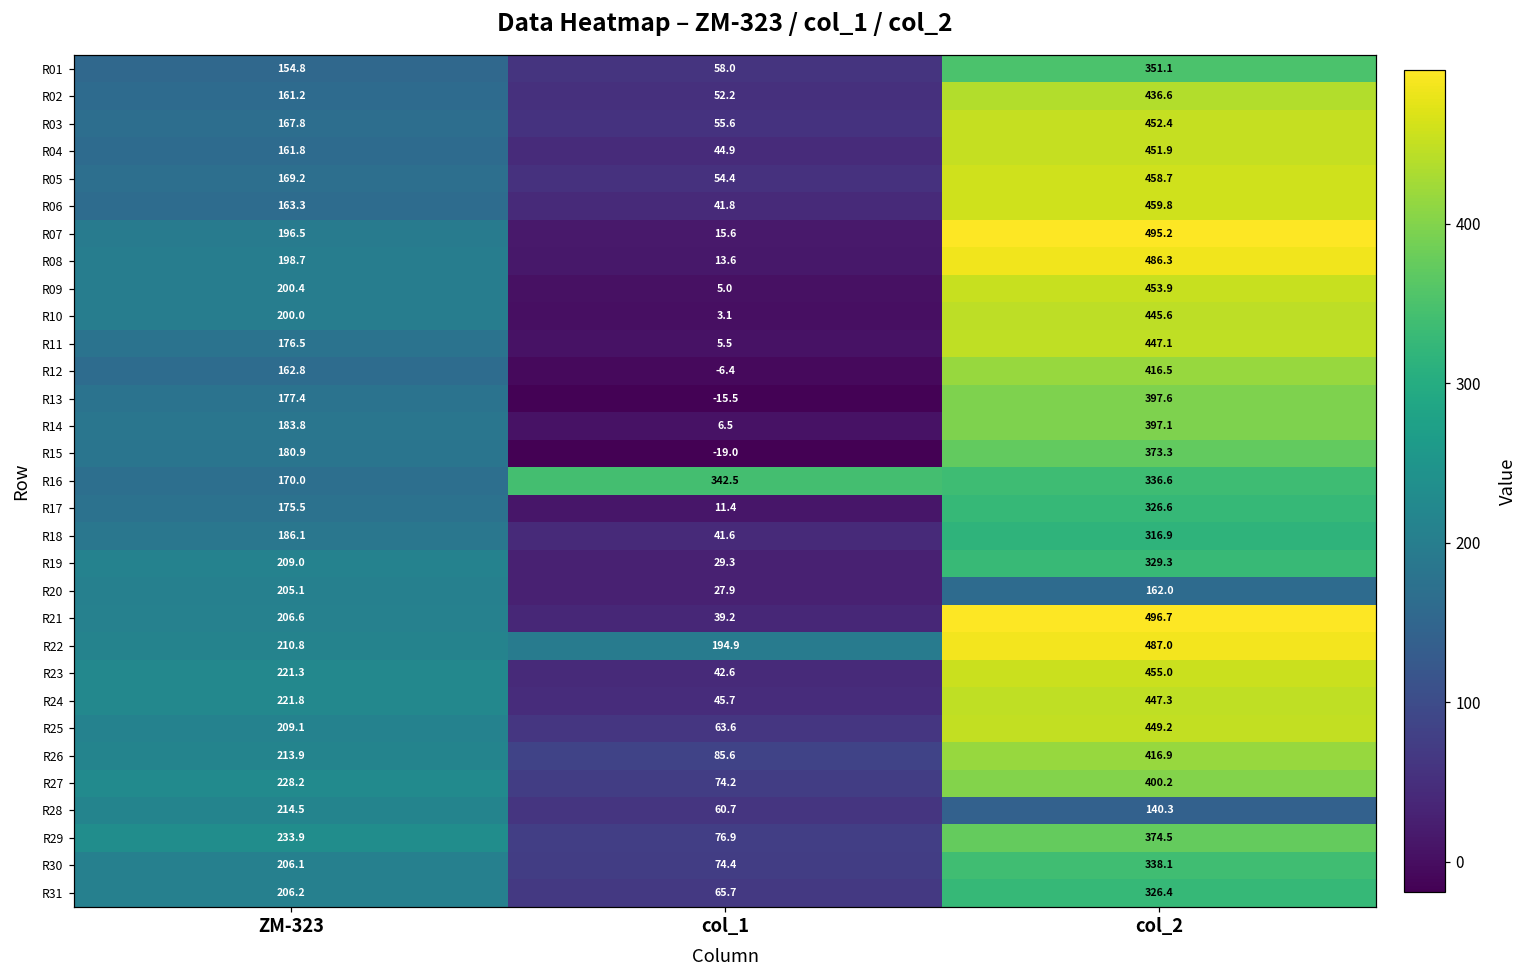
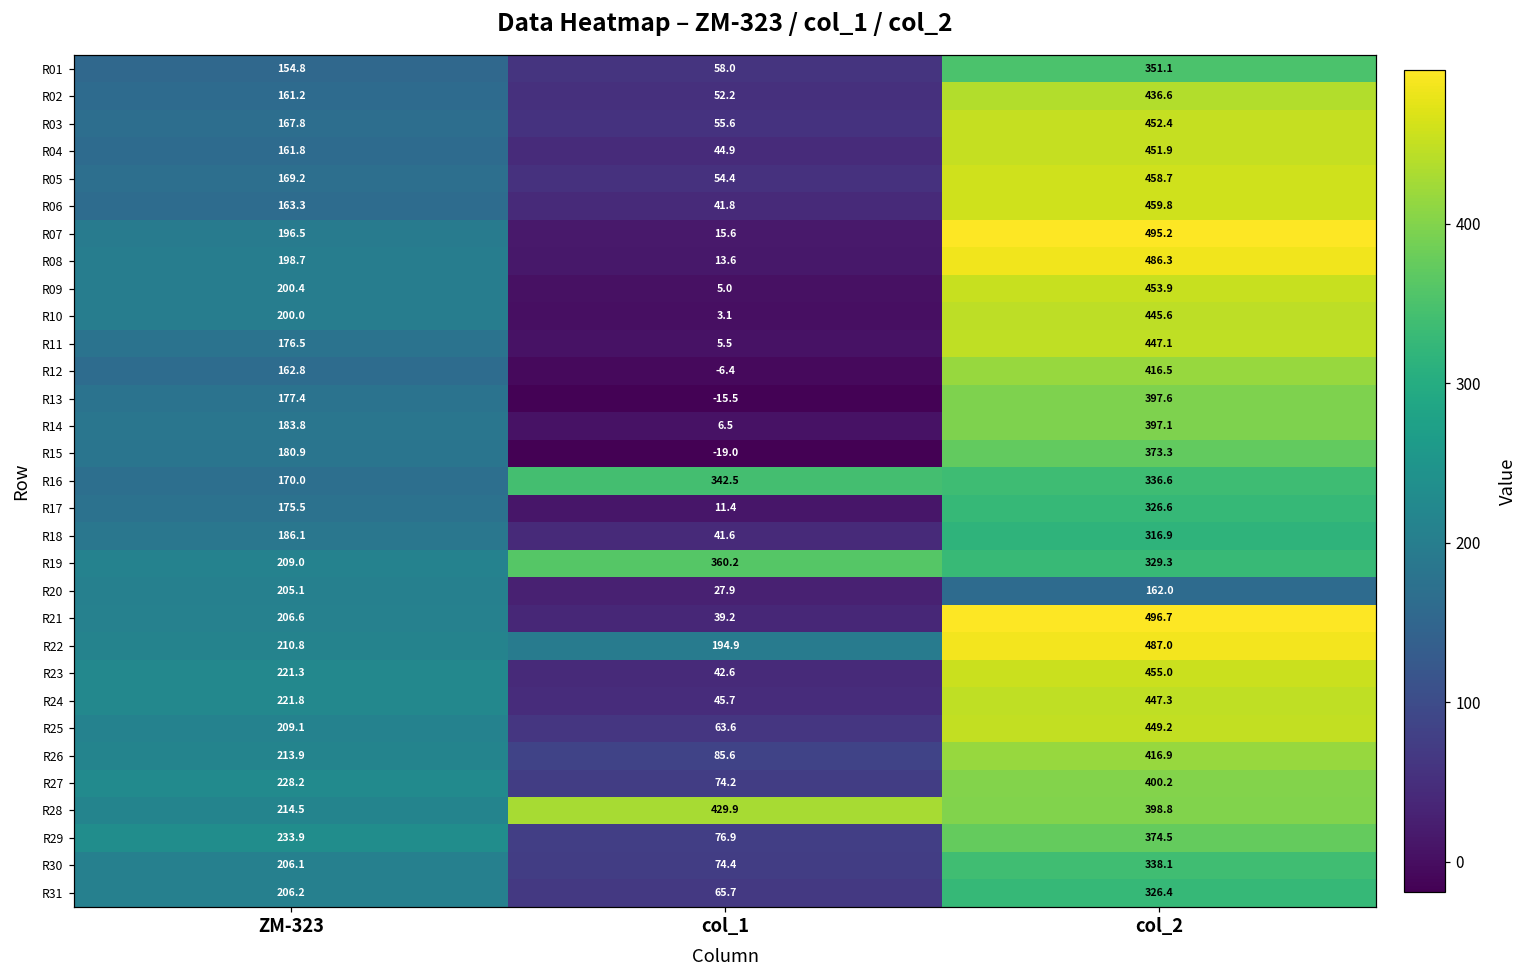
R19, col_1: 29.3 -> 360.2
R28, col_1: 60.7 -> 429.9
R28, col_2: 140.3 -> 398.8
